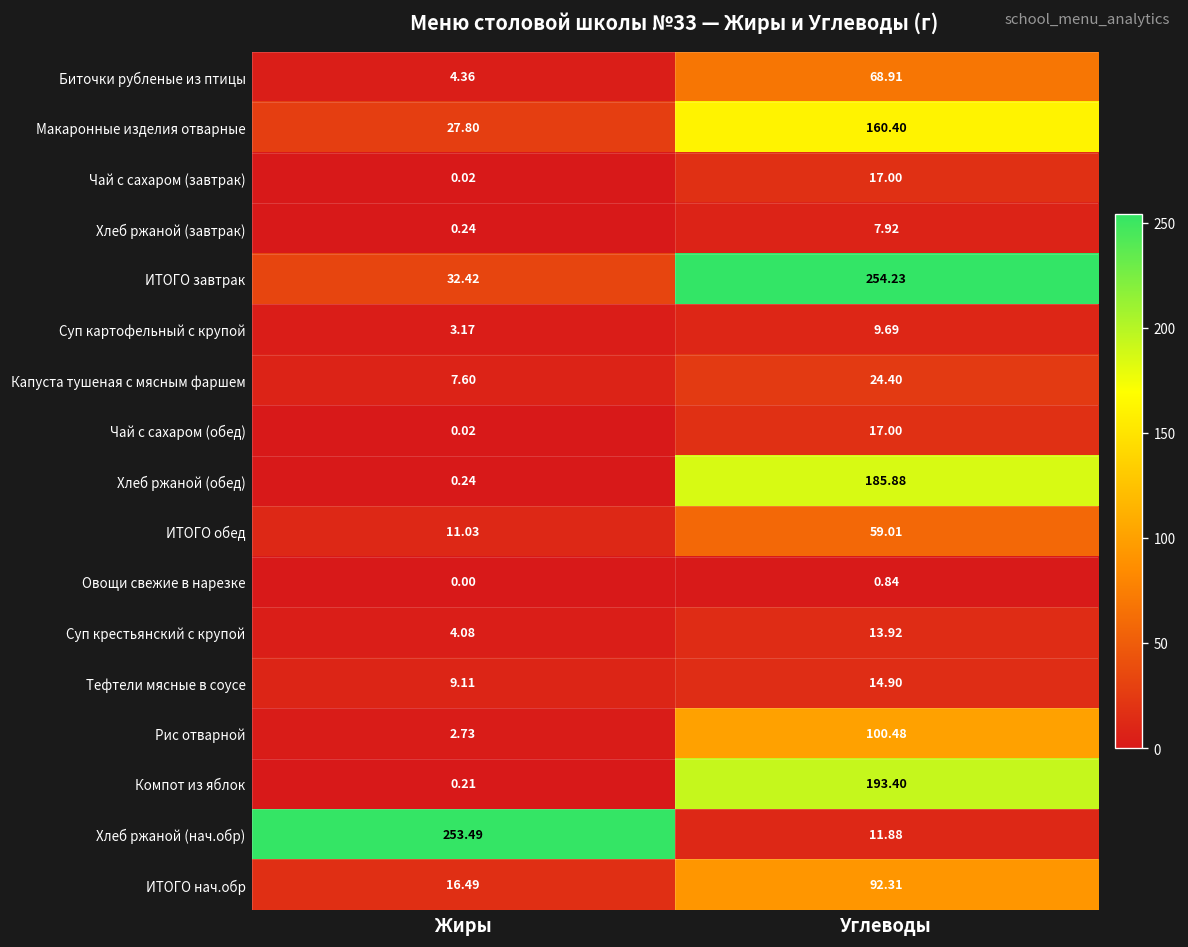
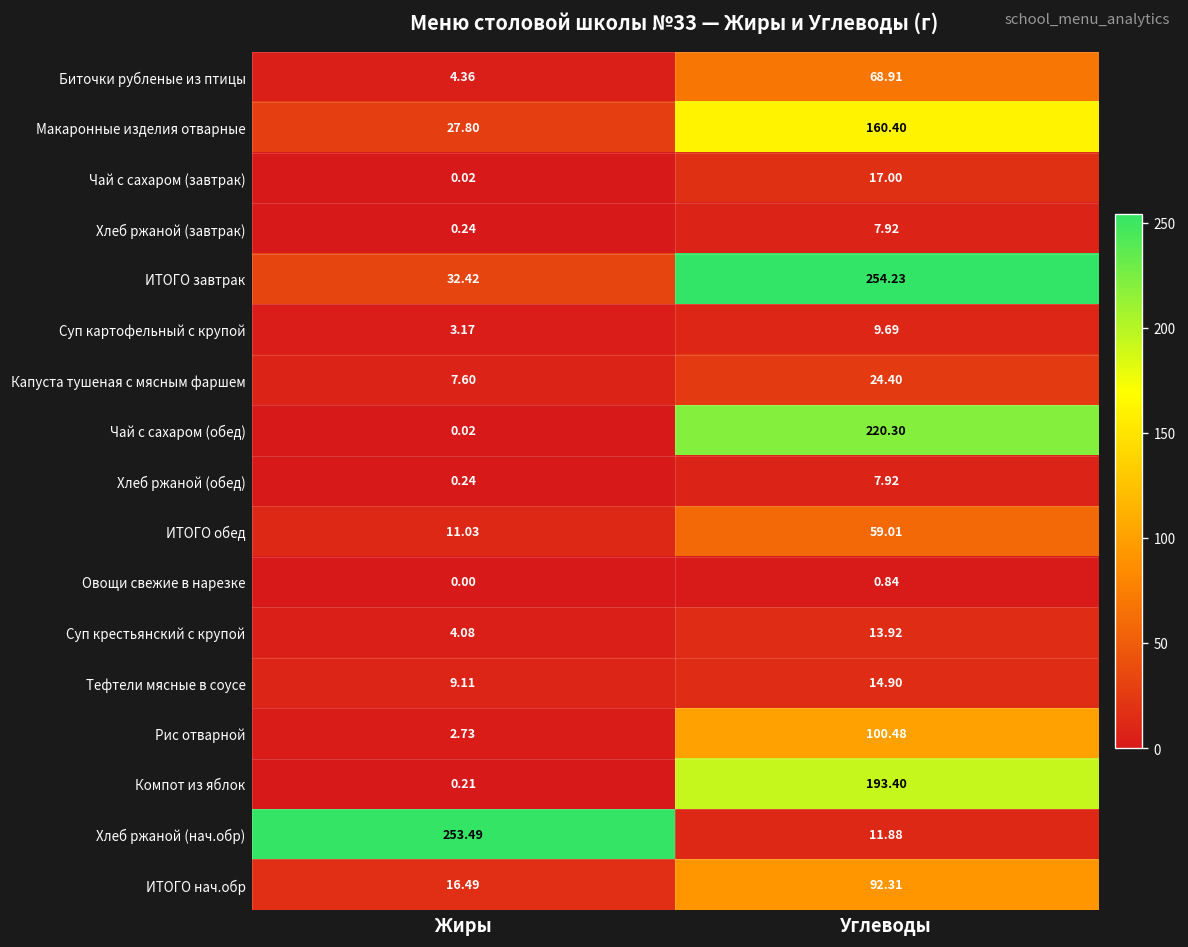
Чай с сахаром (обед), Углеводы: 17.00 -> 220.30
Хлеб ржаной (обед), Углеводы: 185.88 -> 7.92
